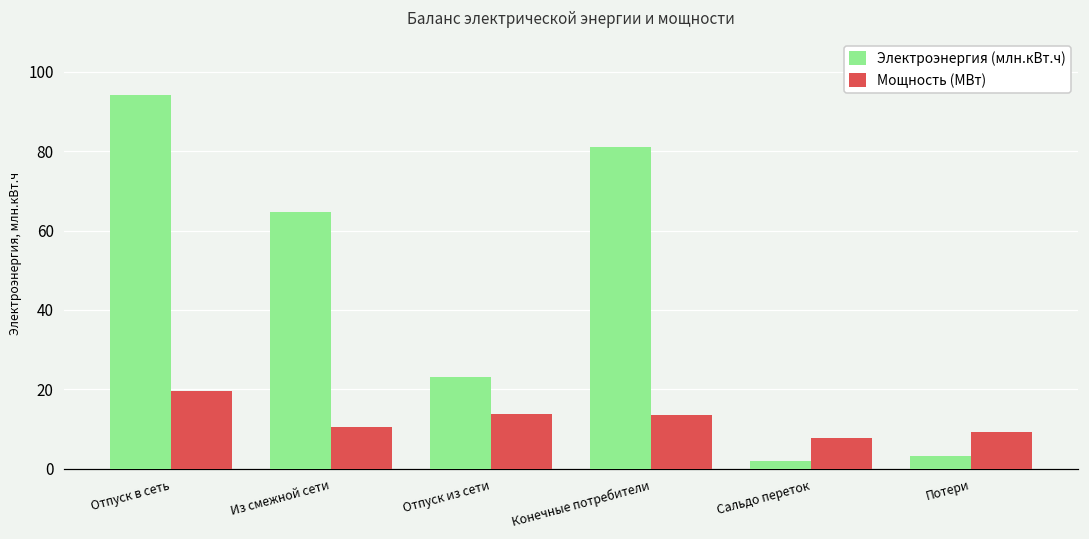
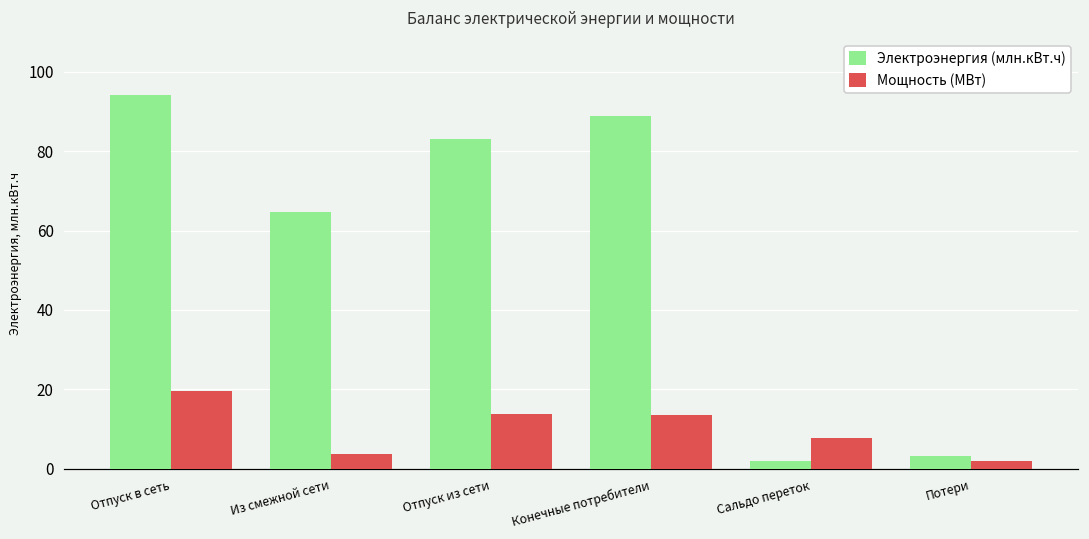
Мощность (МВт), Из смежной сети: 11 -> 4
Электроэнергия (млн.кВт.ч), Отпуск из сети: 23 -> 83
Электроэнергия (млн.кВт.ч), Конечные потребители: 81 -> 89
Мощность (МВт), Потери: 9 -> 2
